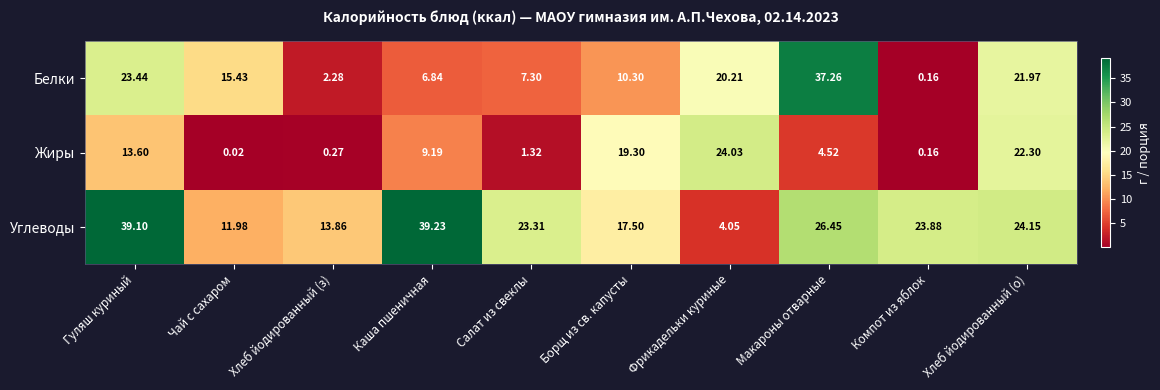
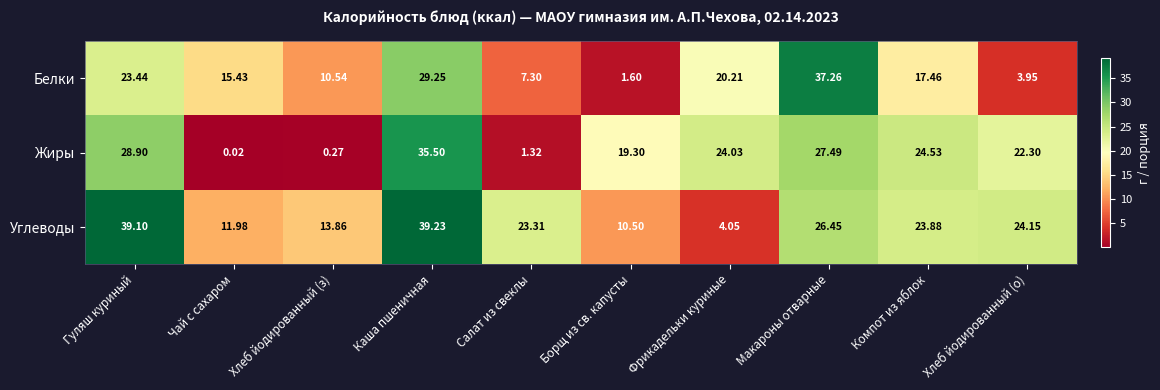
Белки, Хлеб йодированный (з): 2.28 -> 10.54
Белки, Каша пшеничная: 6.84 -> 29.25
Белки, Борщ из св. капусты: 10.30 -> 1.60
Белки, Компот из яблок: 0.16 -> 17.46
Белки, Хлеб йодированный (о): 21.97 -> 3.95
Жиры, Гуляш куриный: 13.60 -> 28.90
Жиры, Каша пшеничная: 9.19 -> 35.50
Жиры, Макароны отварные: 4.52 -> 27.49
Жиры, Компот из яблок: 0.16 -> 24.53
Углеводы, Борщ из св. капусты: 17.50 -> 10.50
